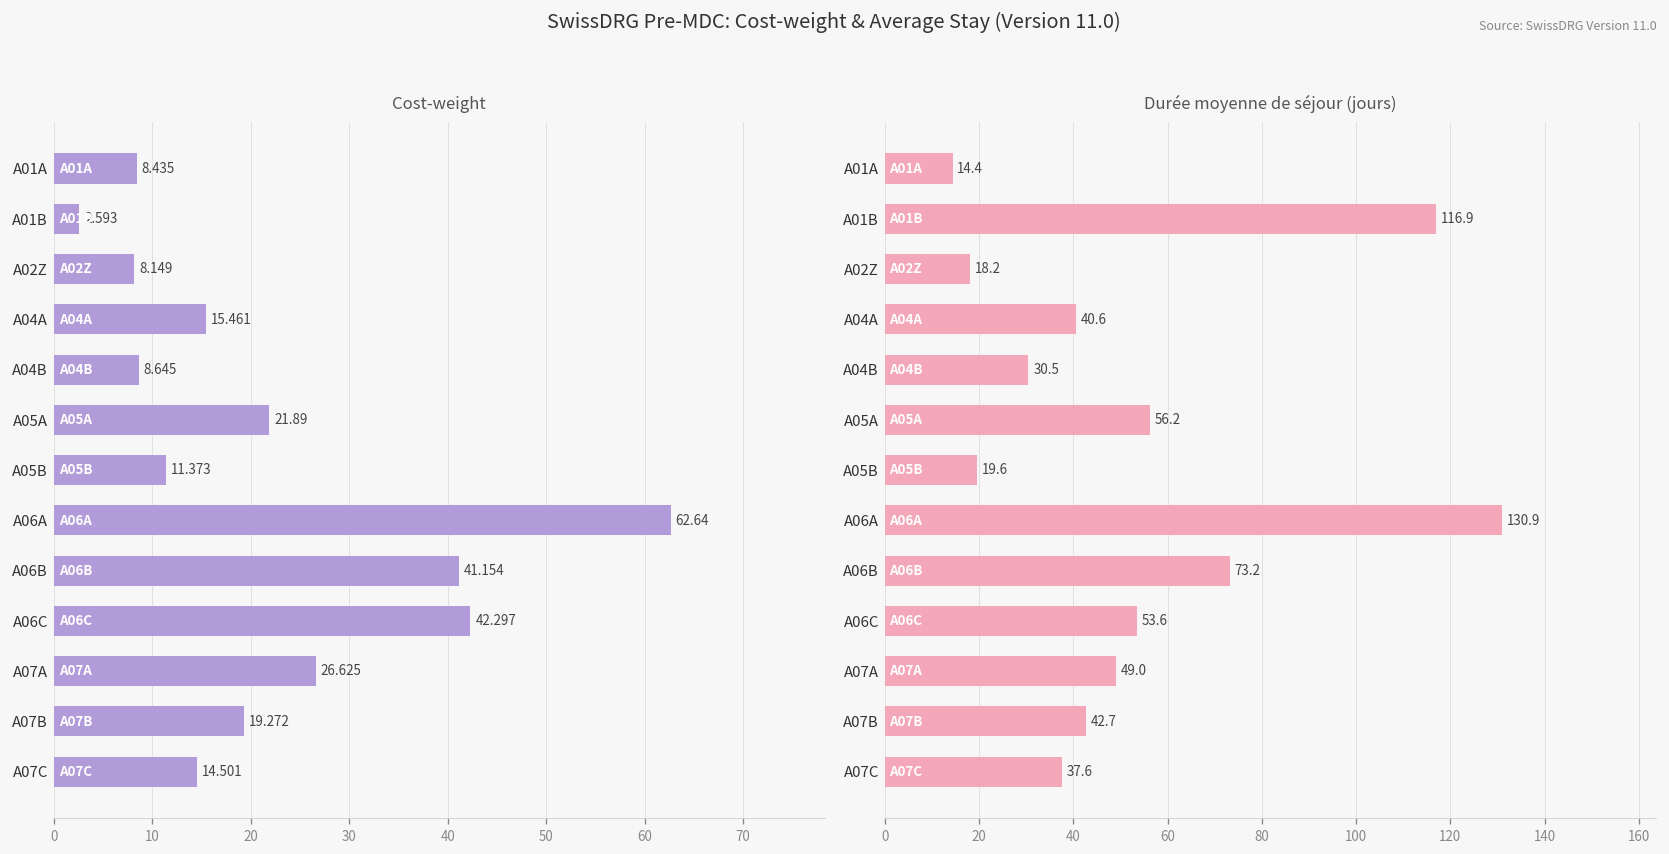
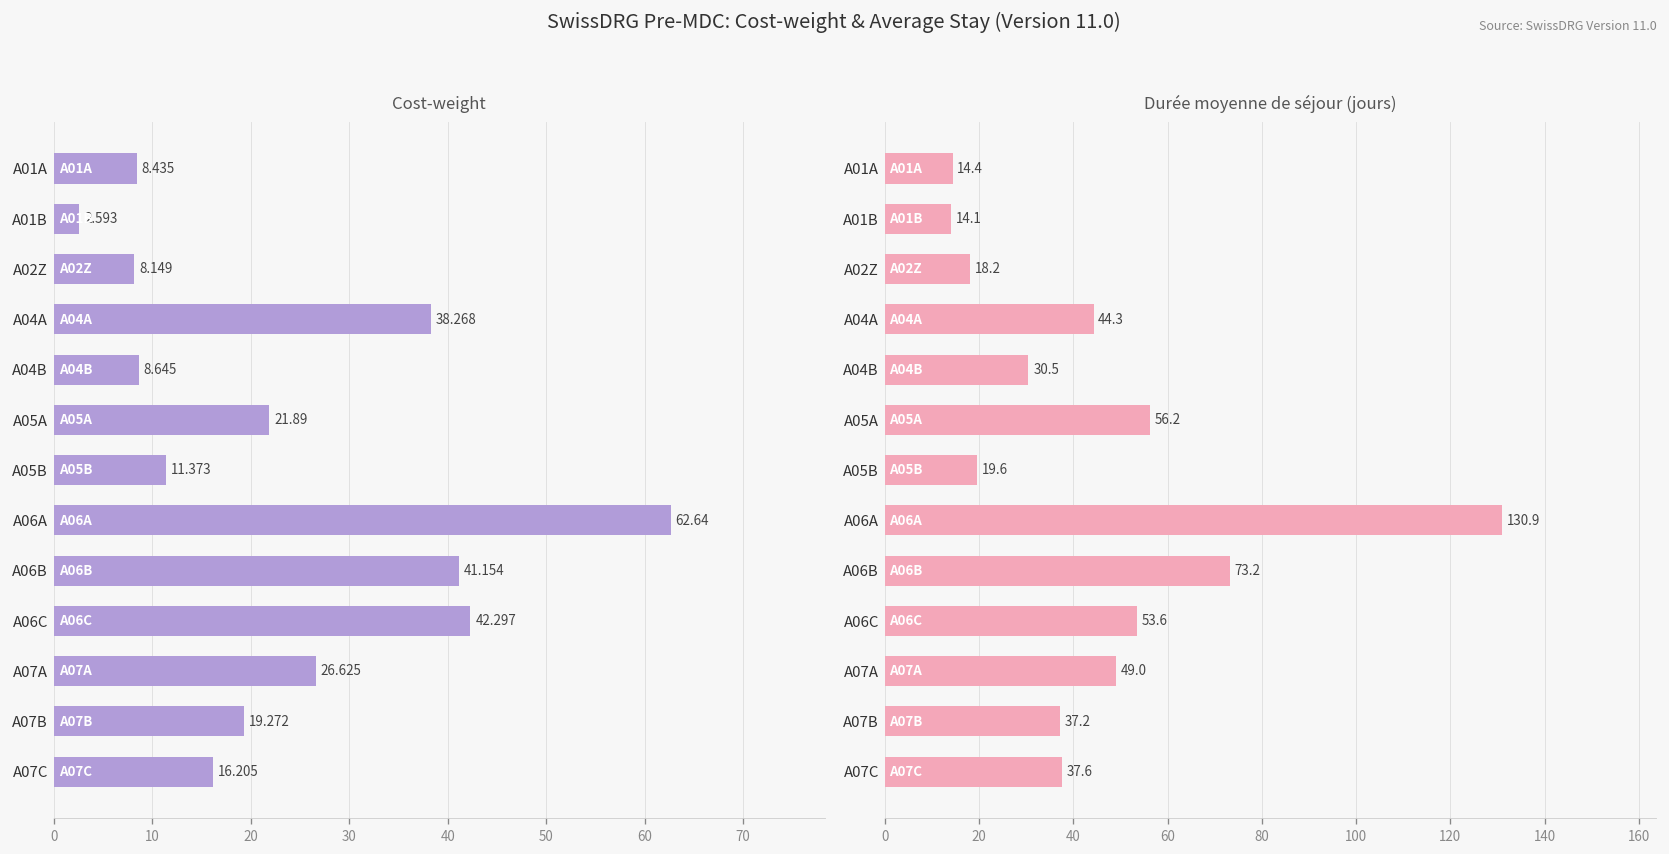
Cost-weight, A04A: 15.461 -> 38.268
Cost-weight, A07C: 14.501 -> 16.205
Durée moyenne de séjour (jours), A01B: 116.9 -> 14.1
Durée moyenne de séjour (jours), A04A: 40.6 -> 44.3
Durée moyenne de séjour (jours), A07B: 42.7 -> 37.2
